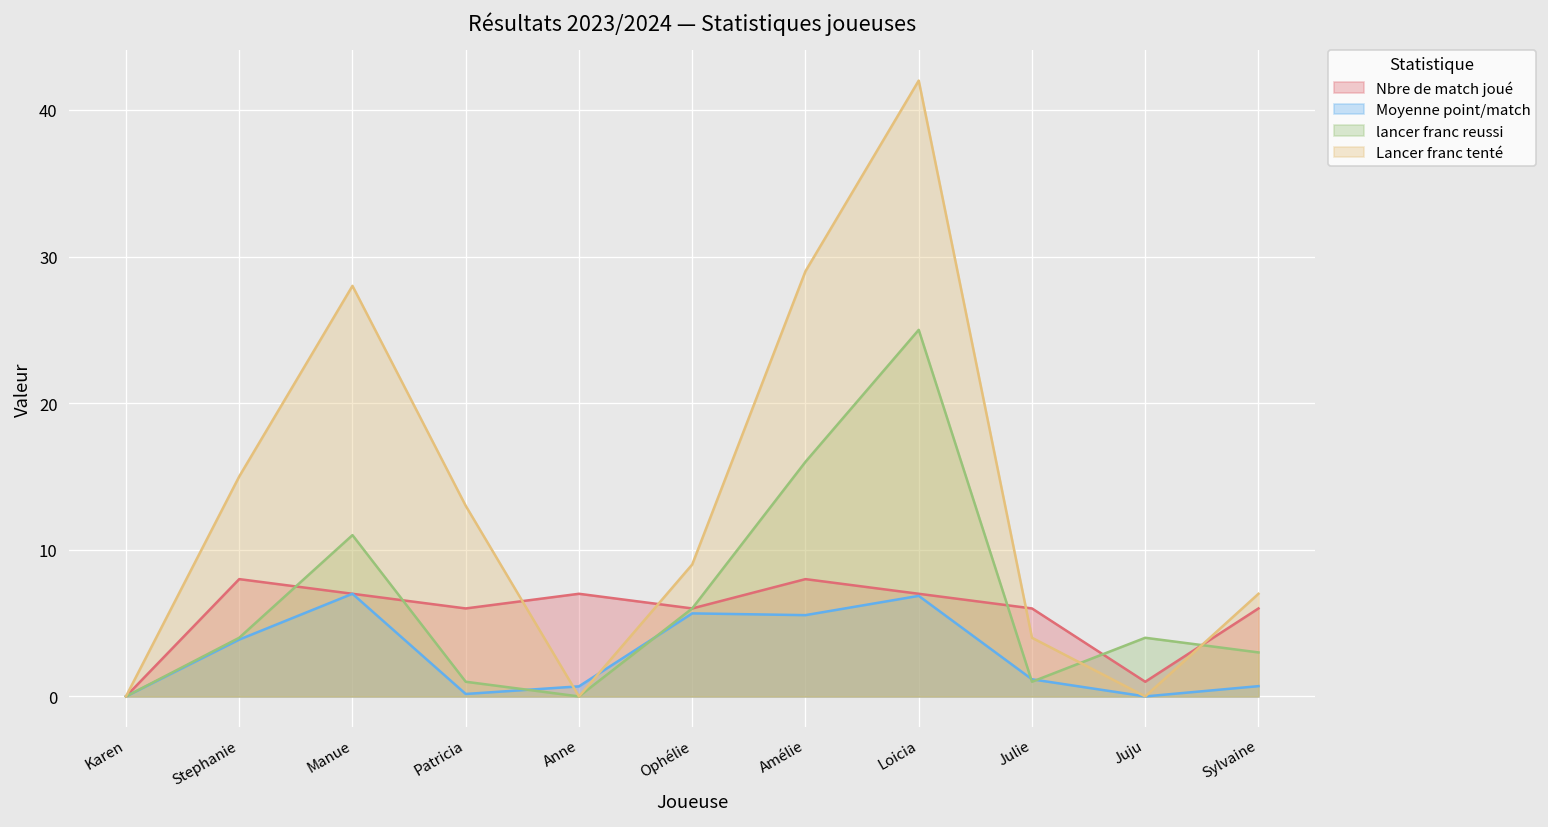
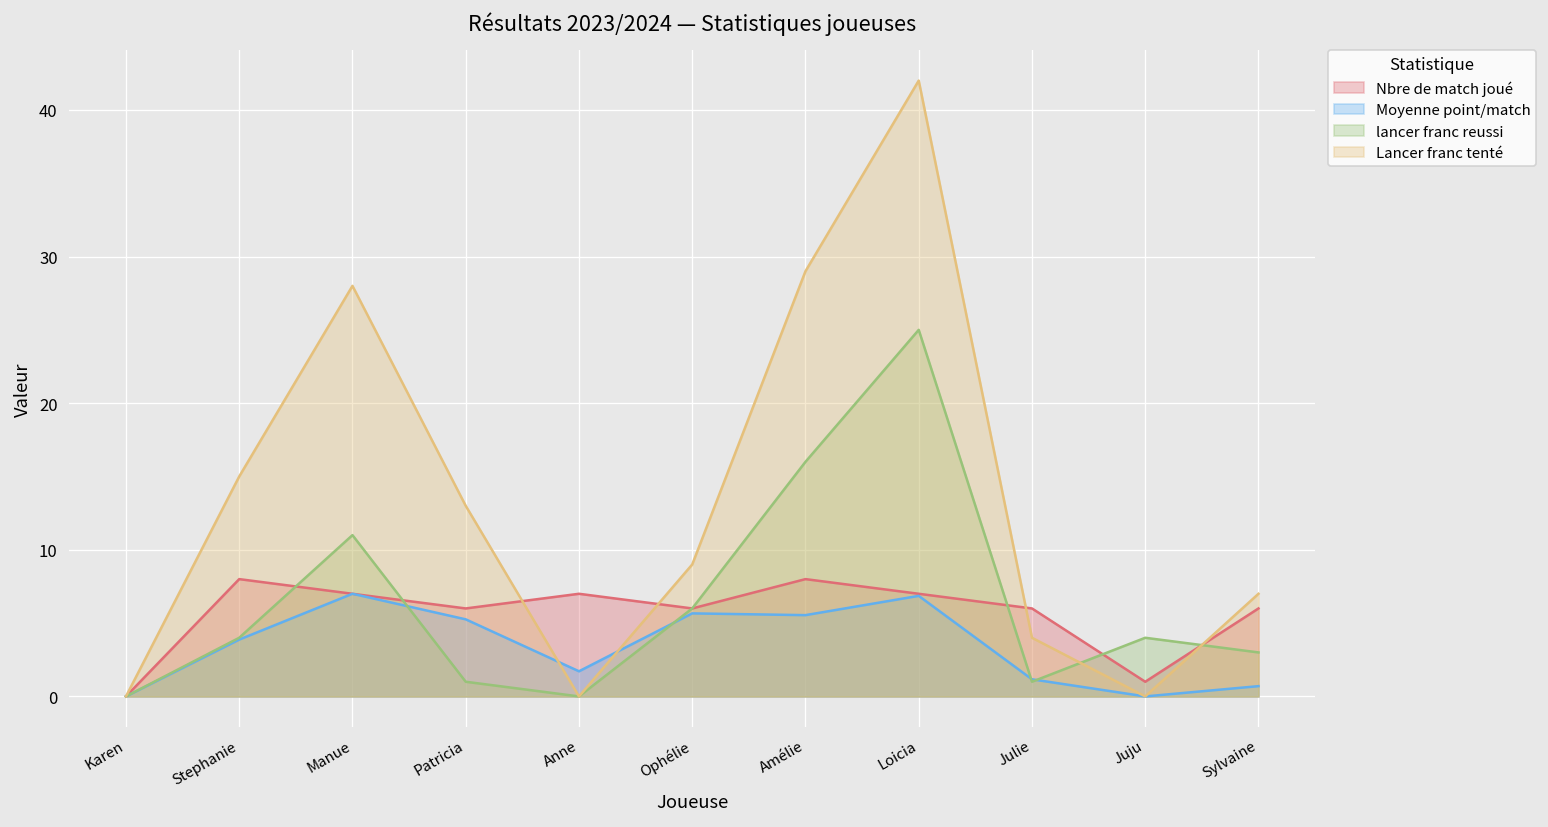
Moyenne point/match, Patricia: 0.2 -> 5.3
Moyenne point/match, Anne: 0.7 -> 1.7
